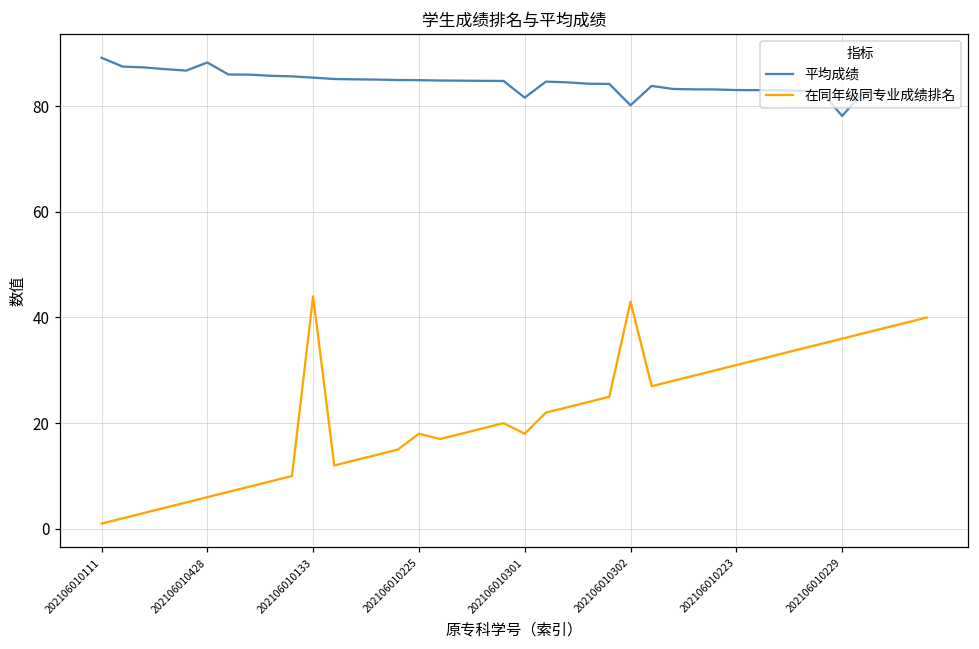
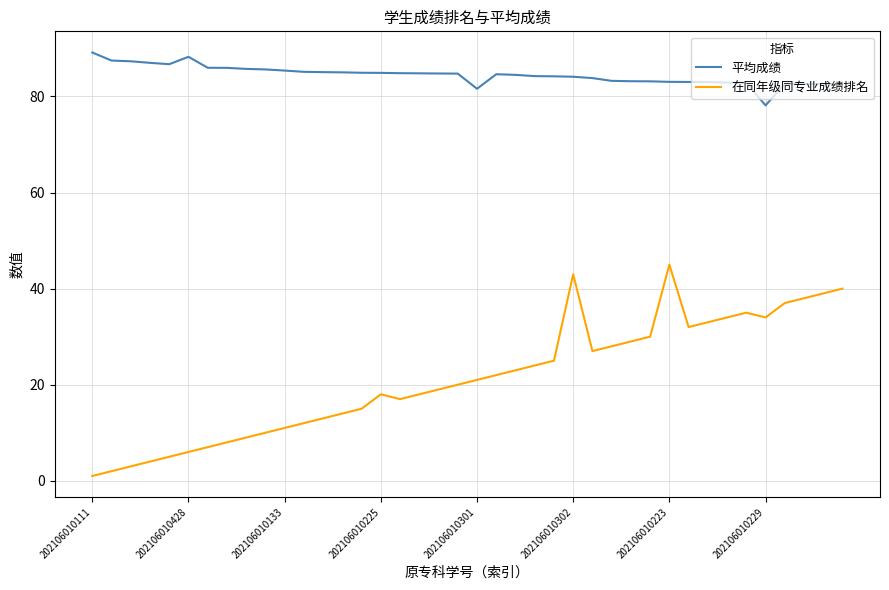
在同年级同专业成绩排名, 202106010133: 44 -> 11
在同年级同专业成绩排名, 202106010301: 18 -> 21
平均成绩, 202106010302: 80 -> 84
在同年级同专业成绩排名, 202106010223: 31 -> 45
在同年级同专业成绩排名, 202106010229: 36 -> 34
